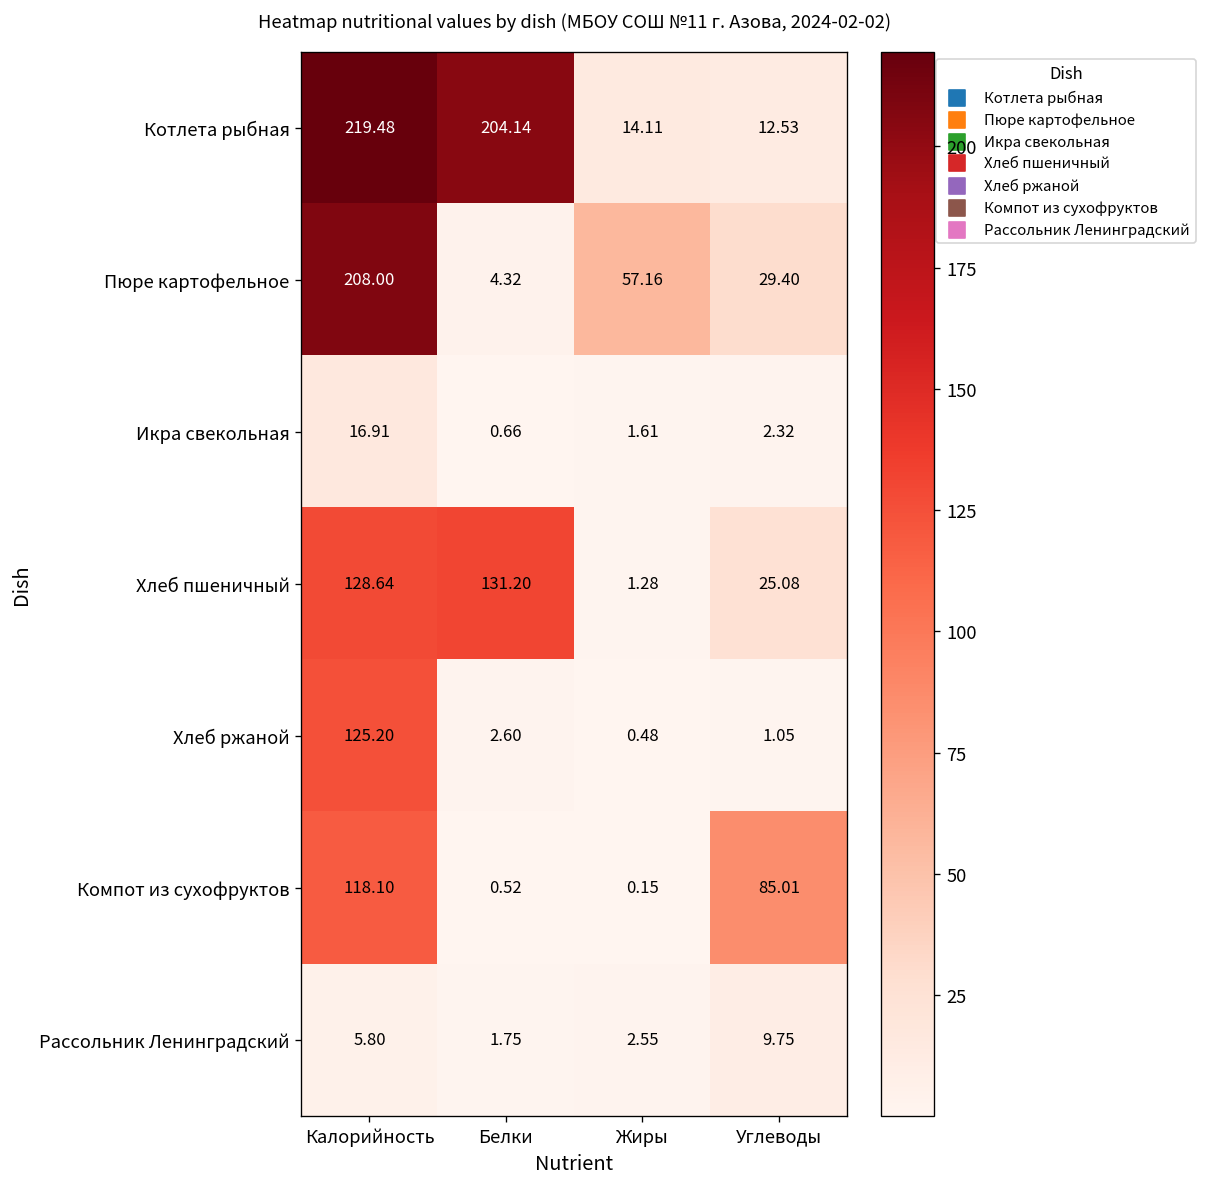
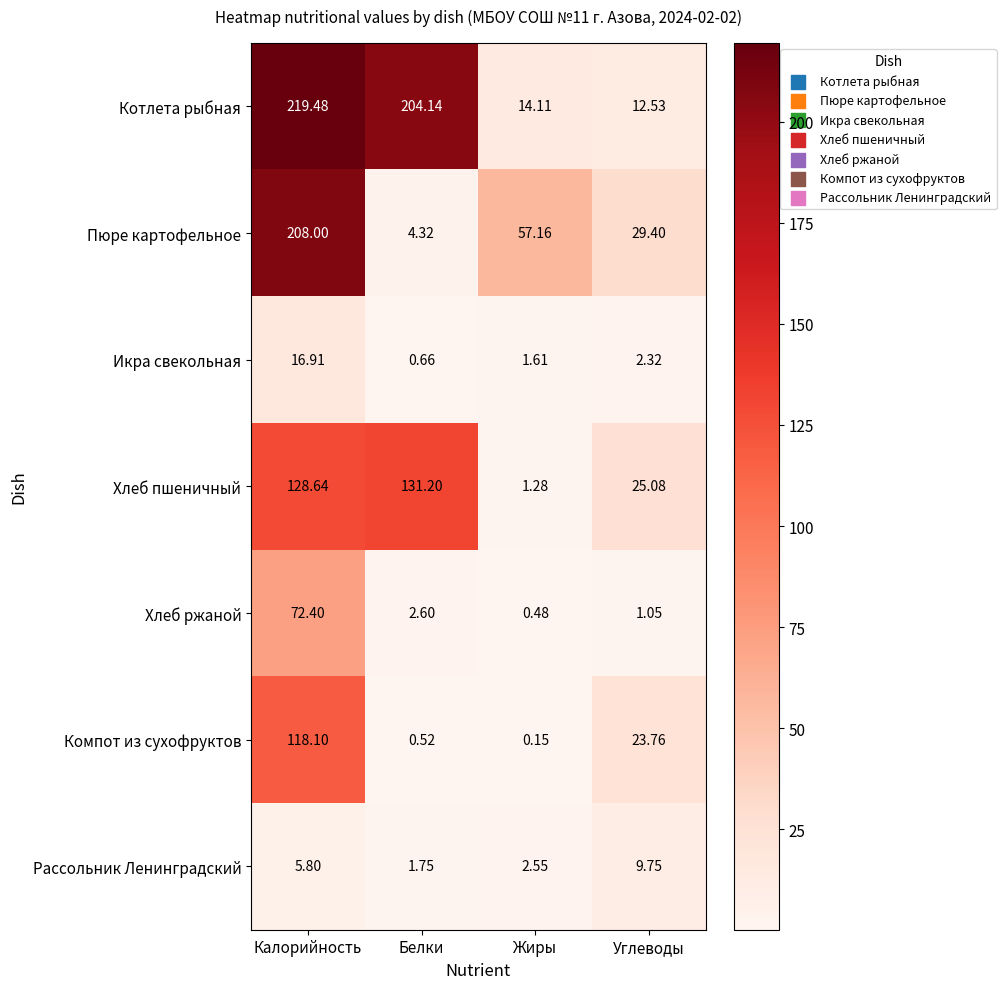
Хлеб ржаной, Калорийность: 125.20 -> 72.40
Компот из сухофруктов, Углеводы: 85.01 -> 23.76
